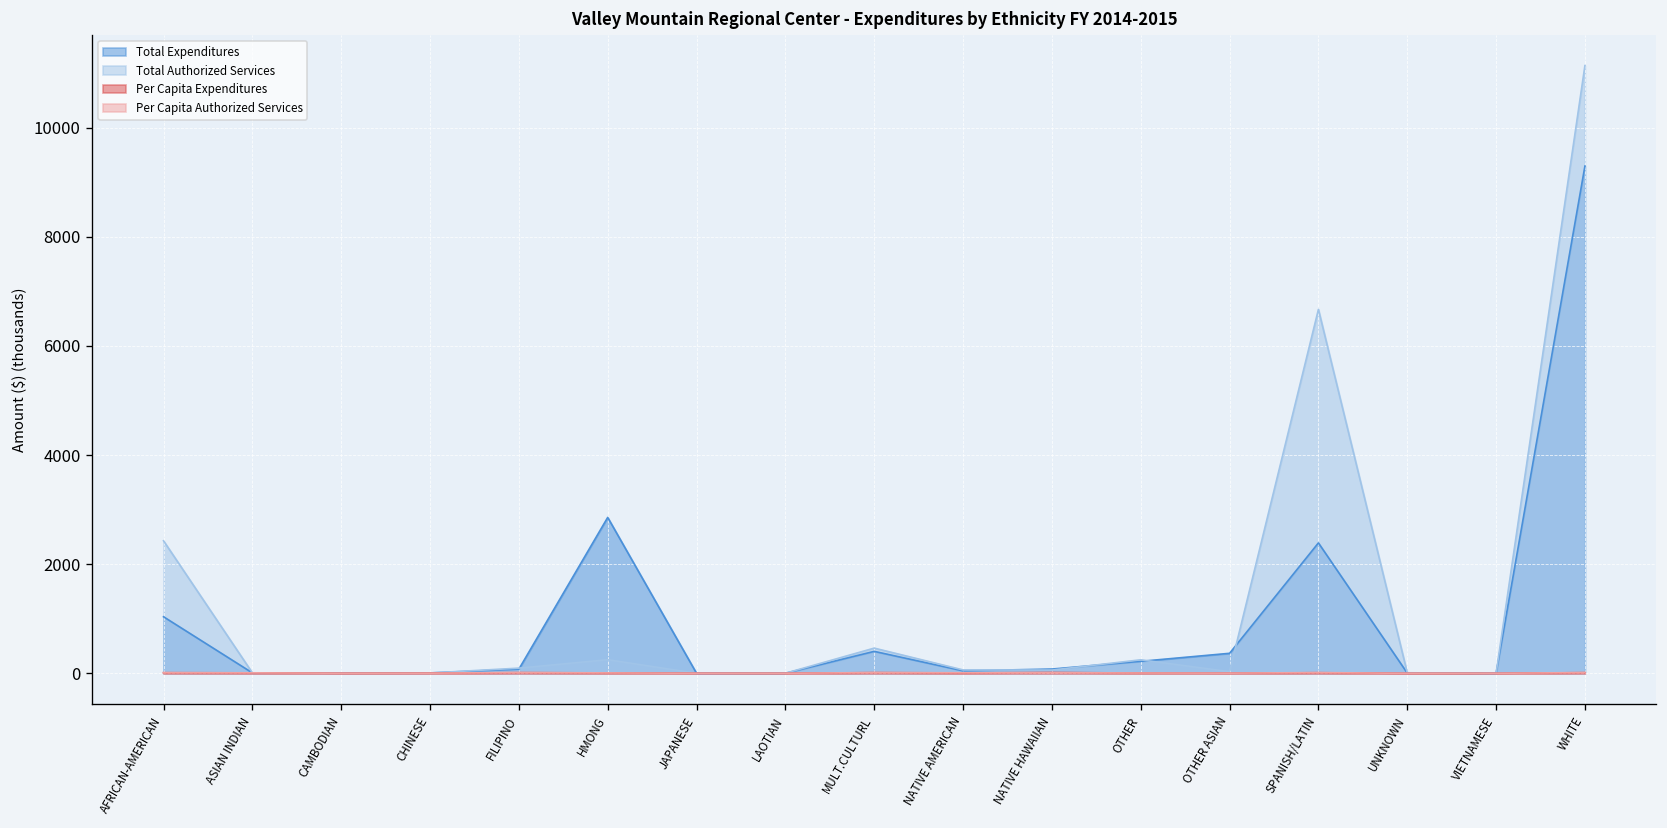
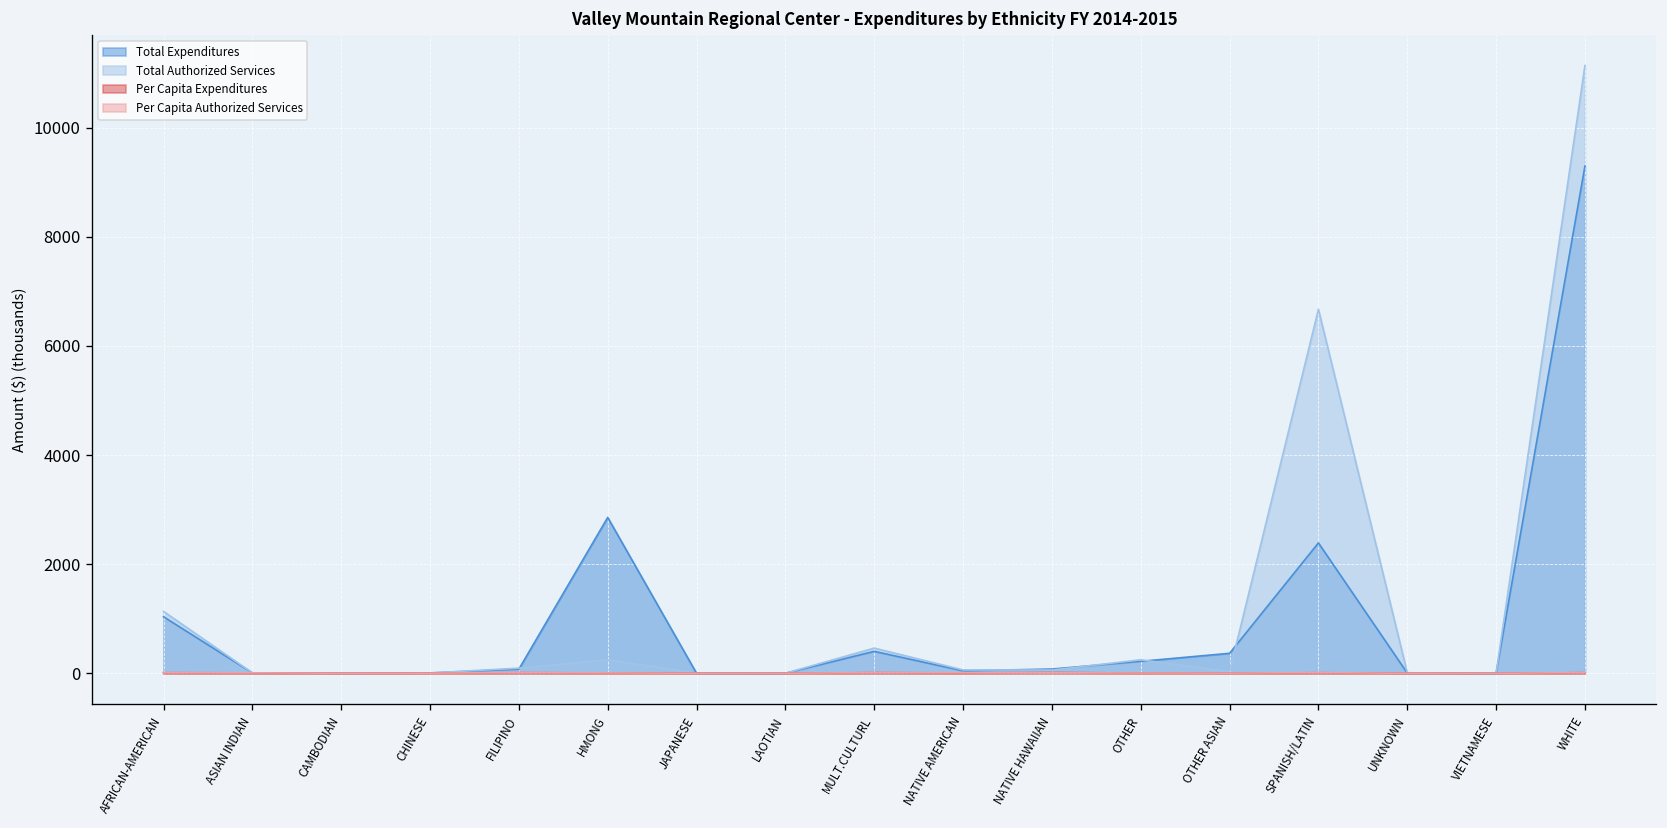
Total Authorized Services, AFRICAN-AMERICAN: 2400 -> 1100
